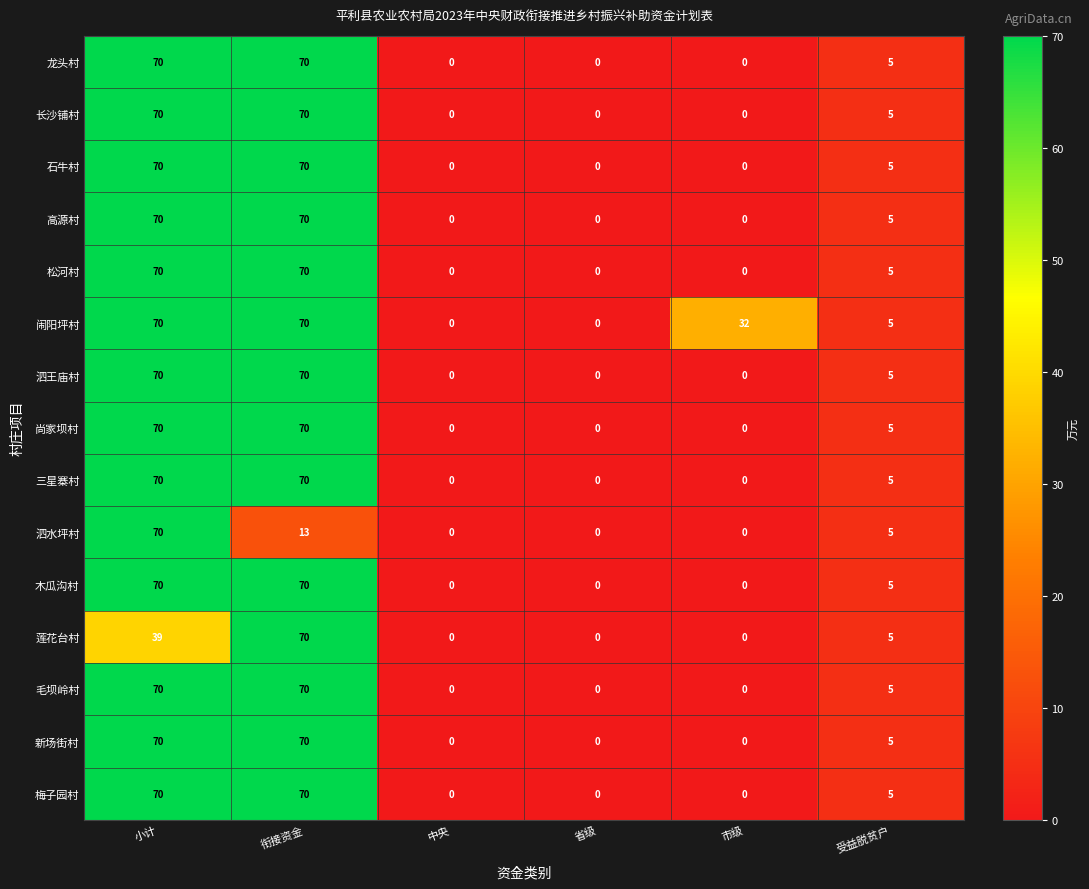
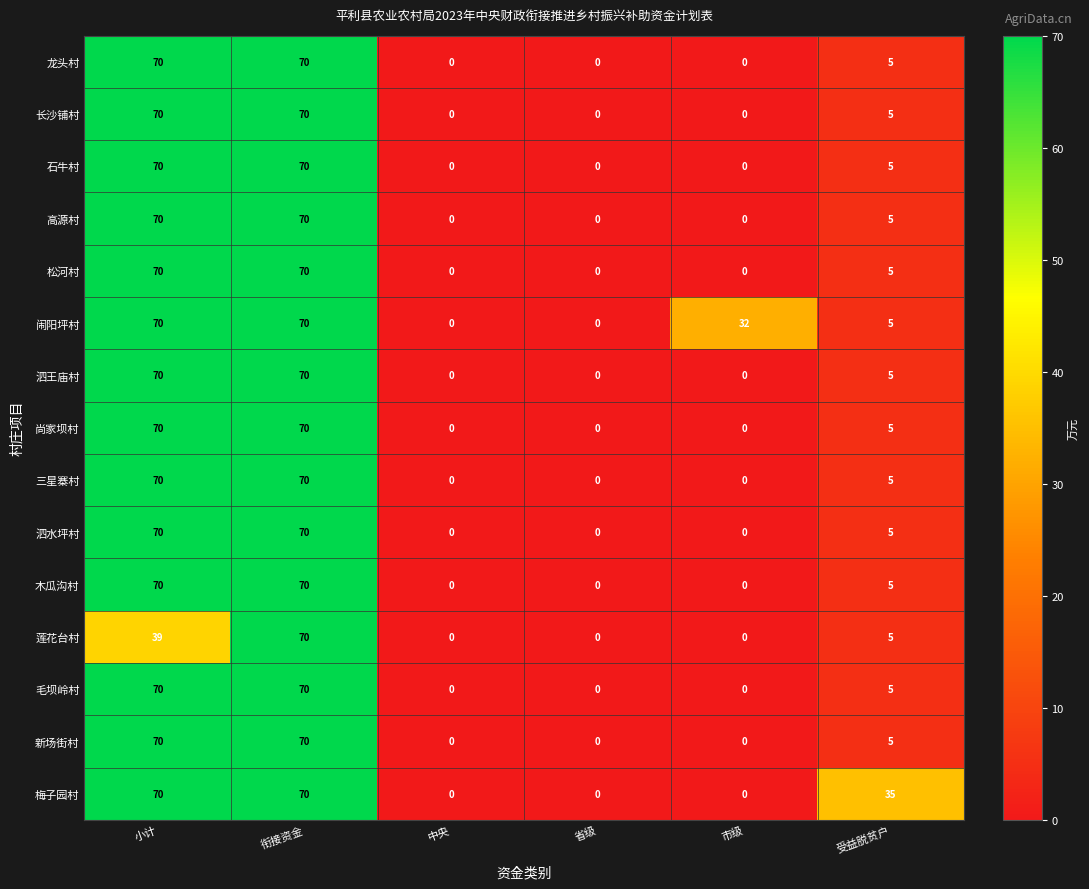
泗水坪村, 衔接资金: 13 -> 70
梅子园村, 受益脱贫户: 5 -> 35
